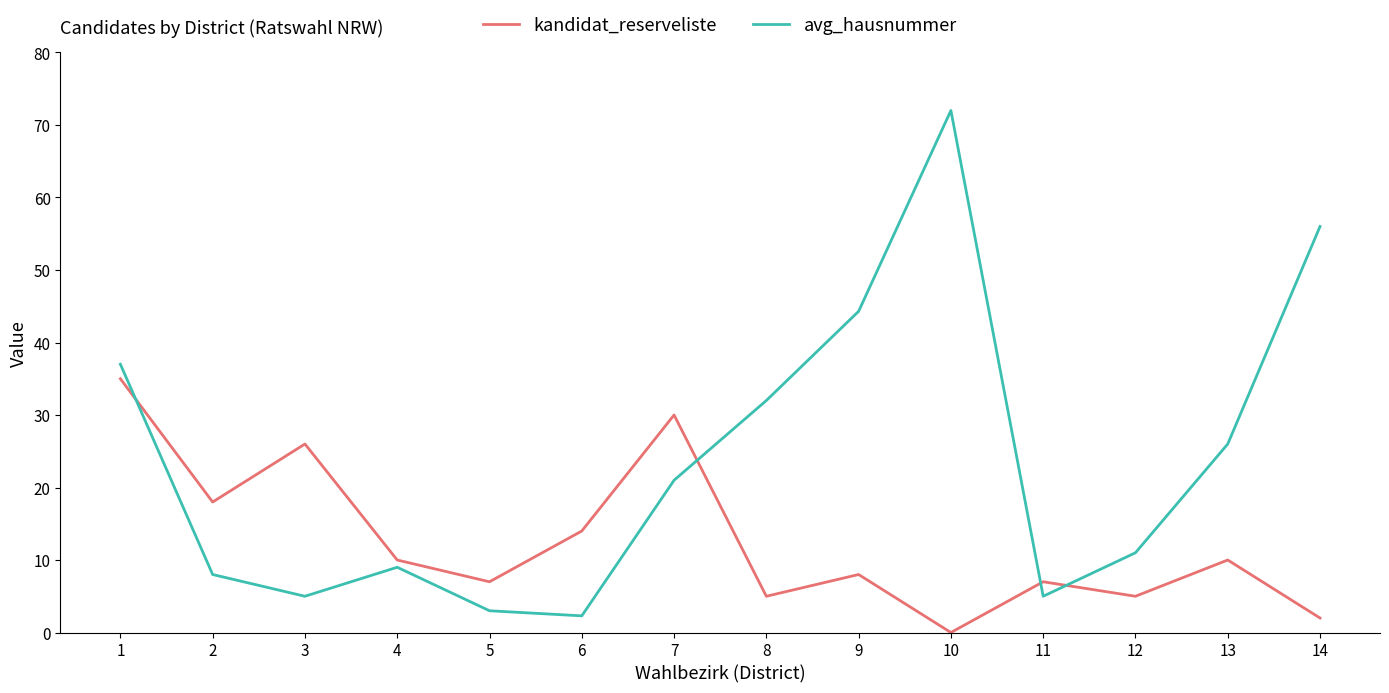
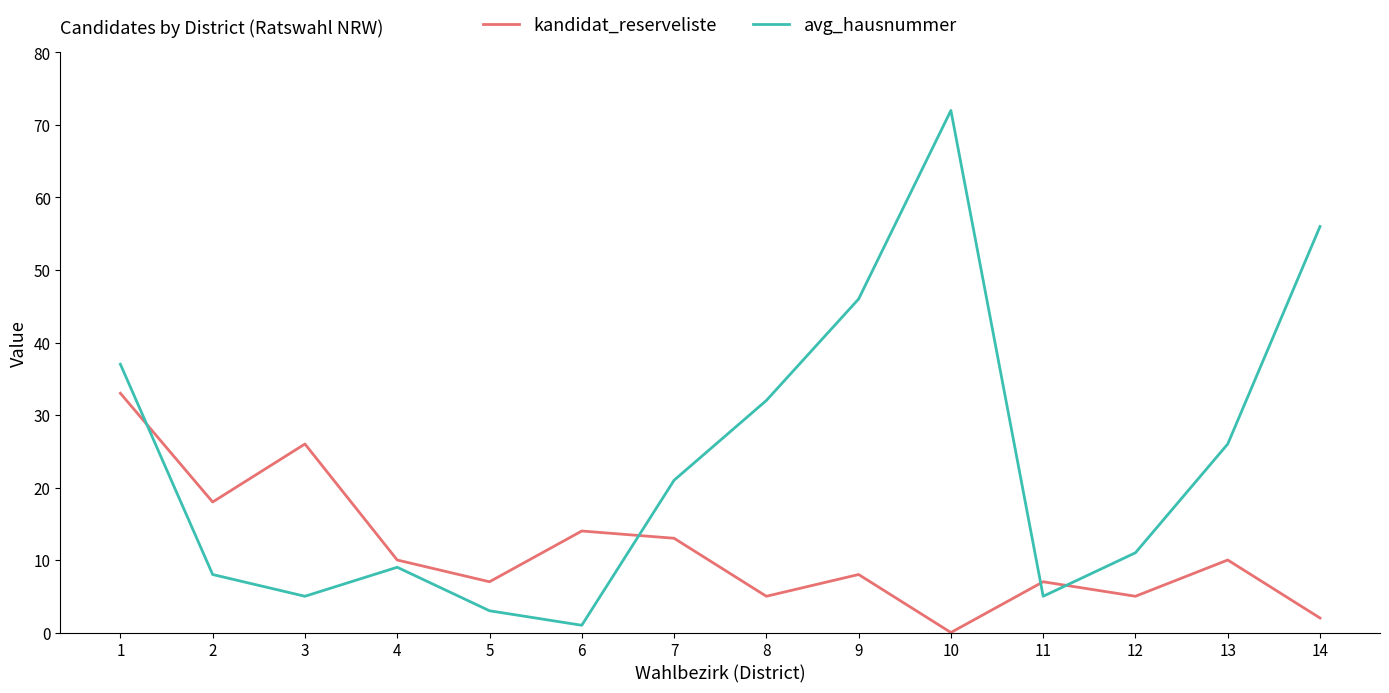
kandidat_reserveliste, 1: 35 -> 33
avg_hausnummer, 6: 2 -> 1
kandidat_reserveliste, 7: 30 -> 13
avg_hausnummer, 9: 44 -> 46
